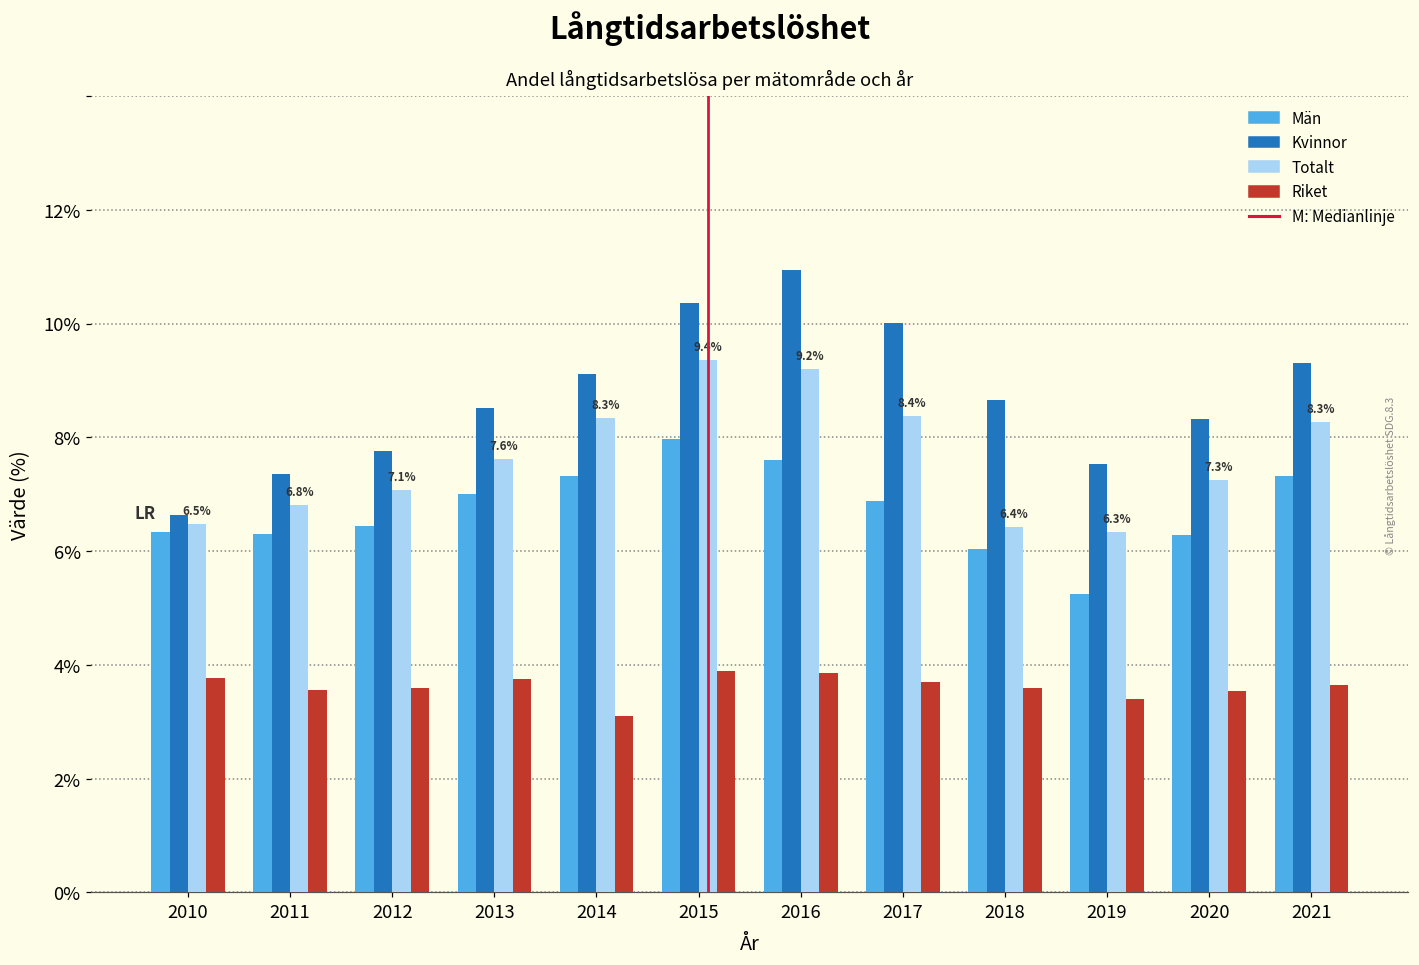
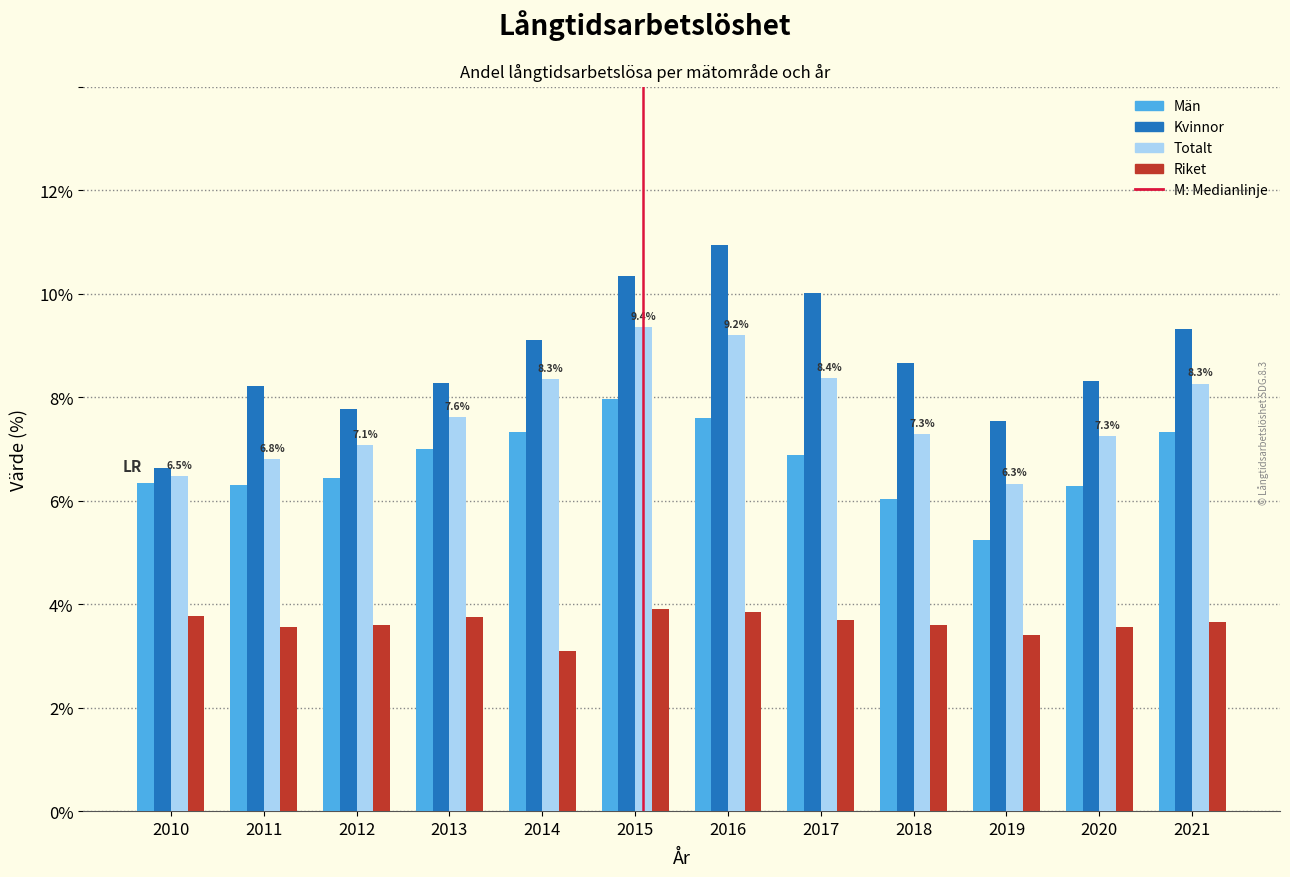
Kvinnor, 2011: 7.4% -> 8.2%
Kvinnor, 2013: 8.5% -> 8.3%
Totalt, 2018: 6.4% -> 7.3%
